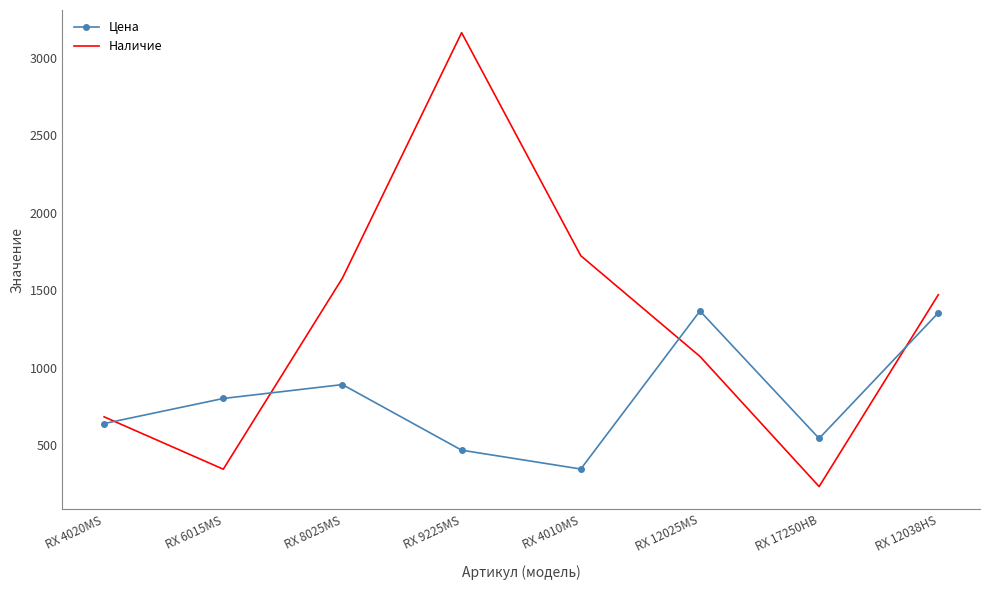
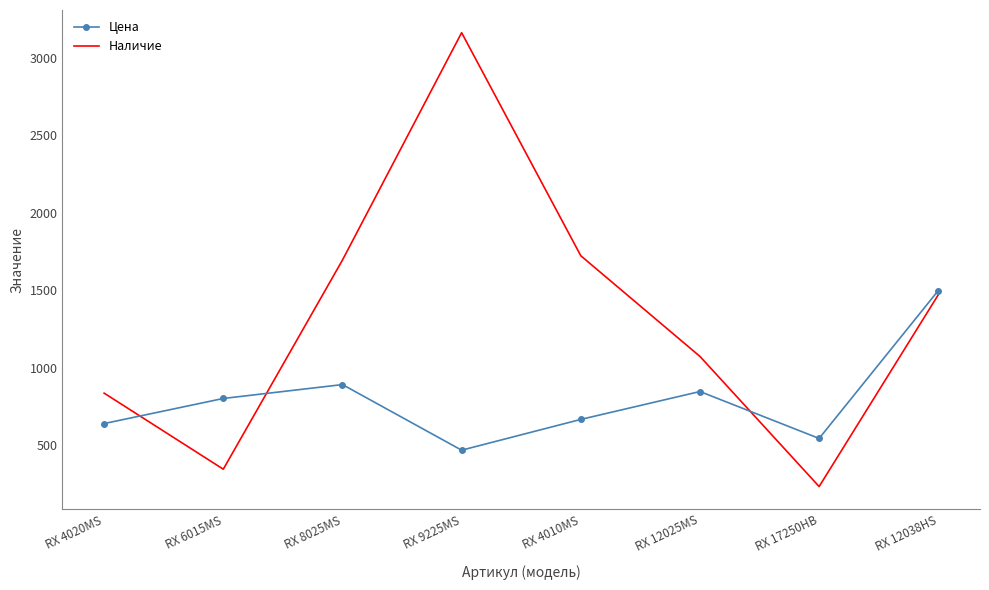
Наличие, RX 4020MS: 680 -> 840
Наличие, RX 8025MS: 1580 -> 1700
Цена, RX 4010MS: 350 -> 670
Цена, RX 12025MS: 1370 -> 850
Цена, RX 12038HS: 1350 -> 1500
